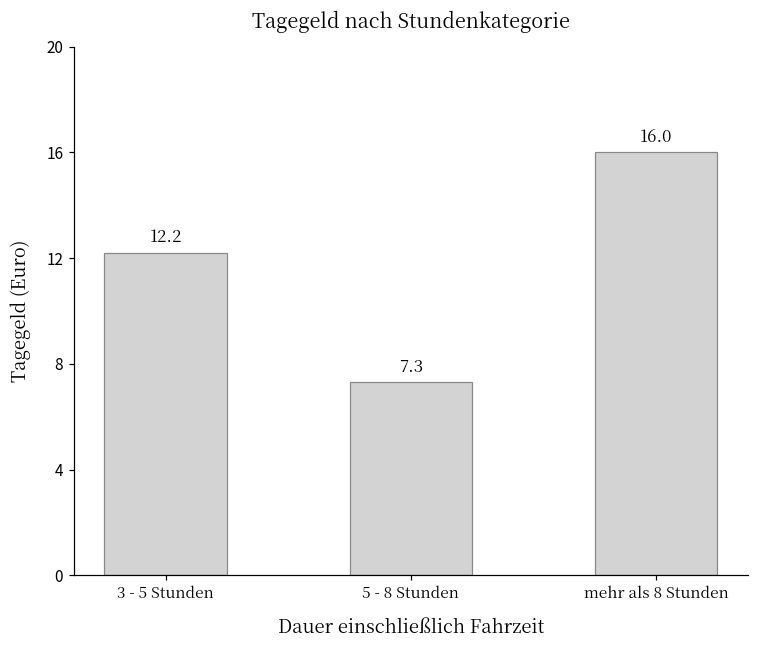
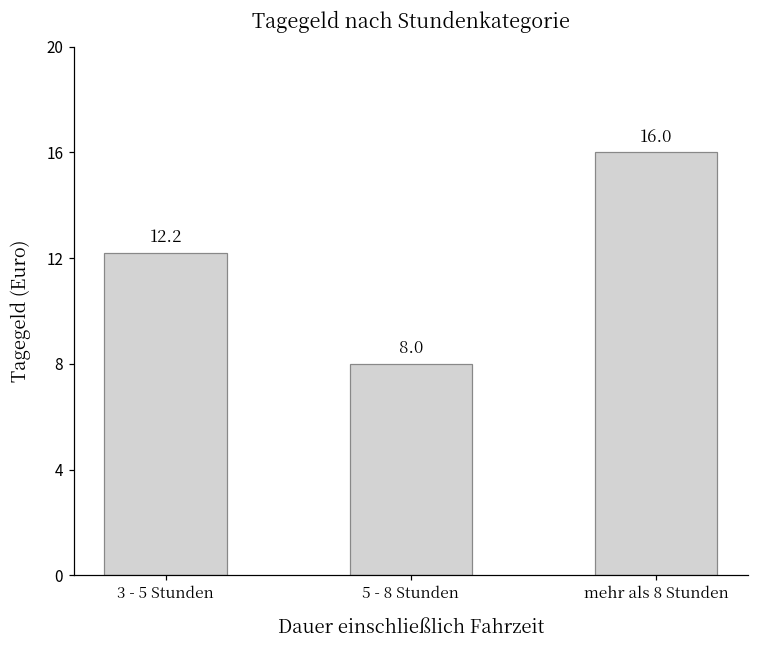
5 - 8 Stunden: 7.3 -> 8.0
